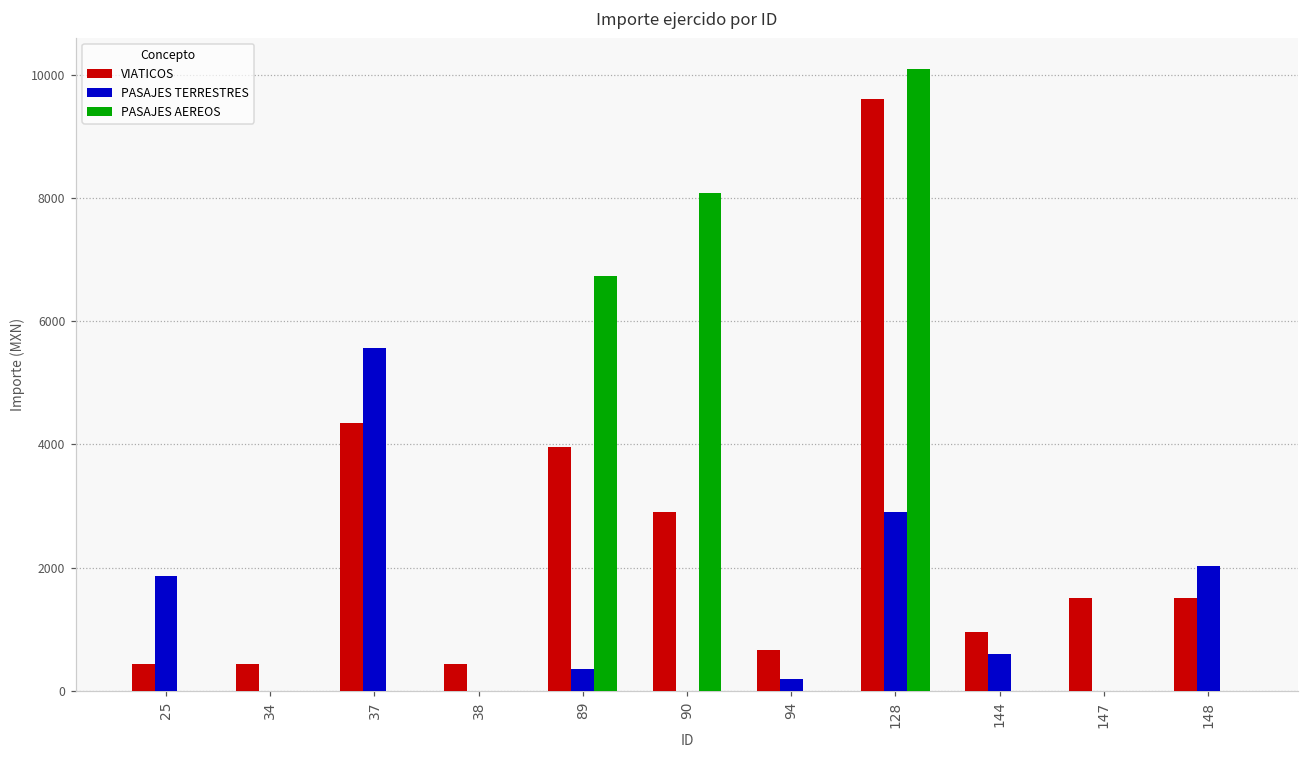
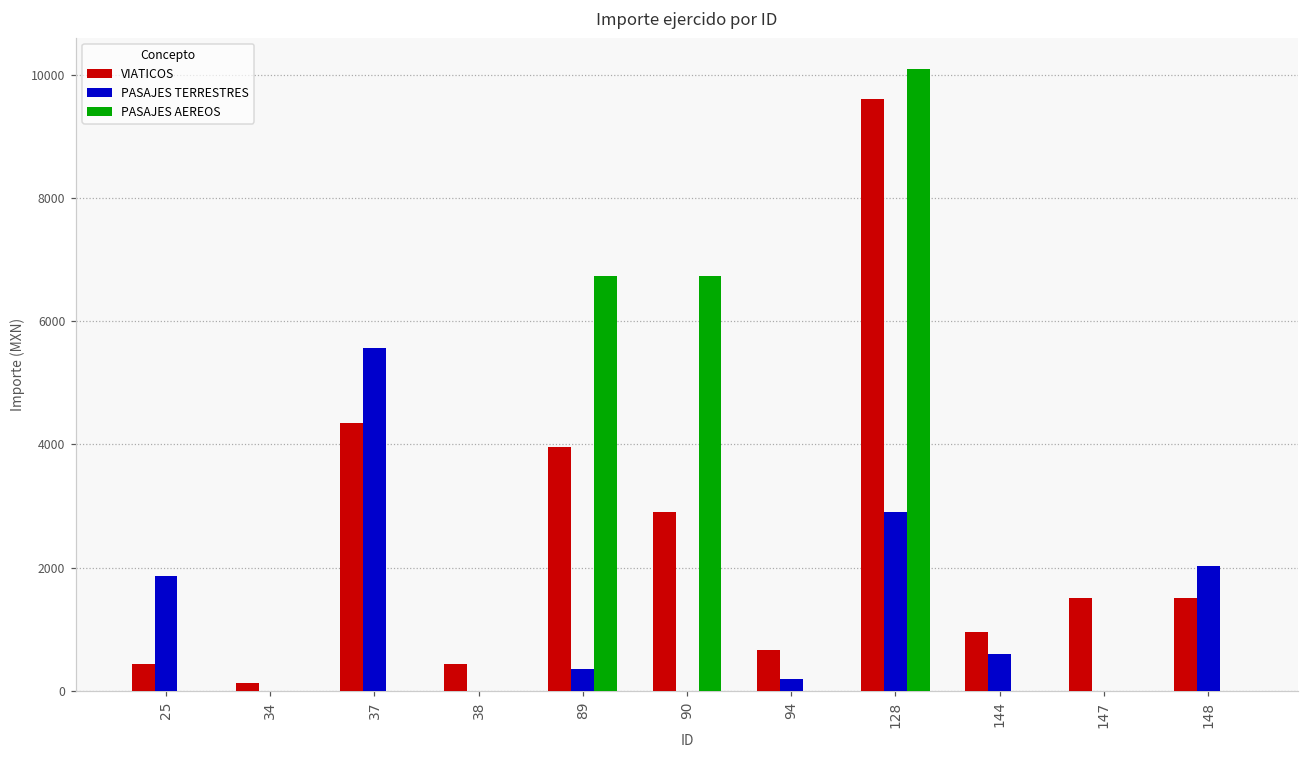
VIATICOS, 34: 400 -> 100
PASAJES AEREOS, 90: 8100 -> 6700
